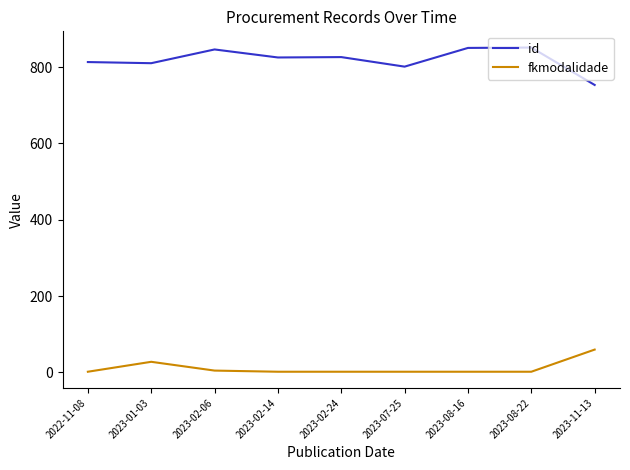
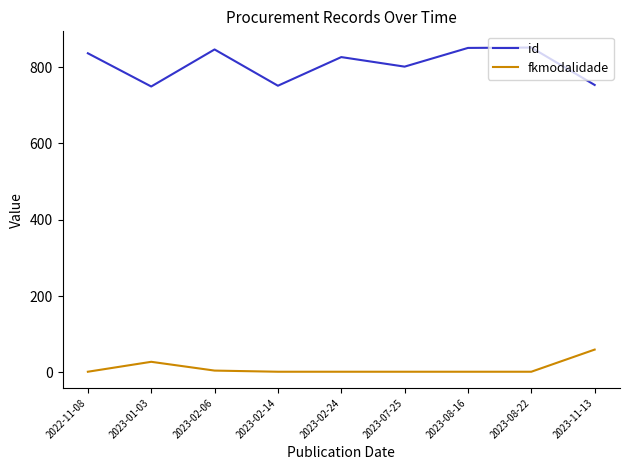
id, 2022-11-08: 810 -> 840
id, 2023-01-03: 810 -> 750
id, 2023-02-14: 830 -> 750
